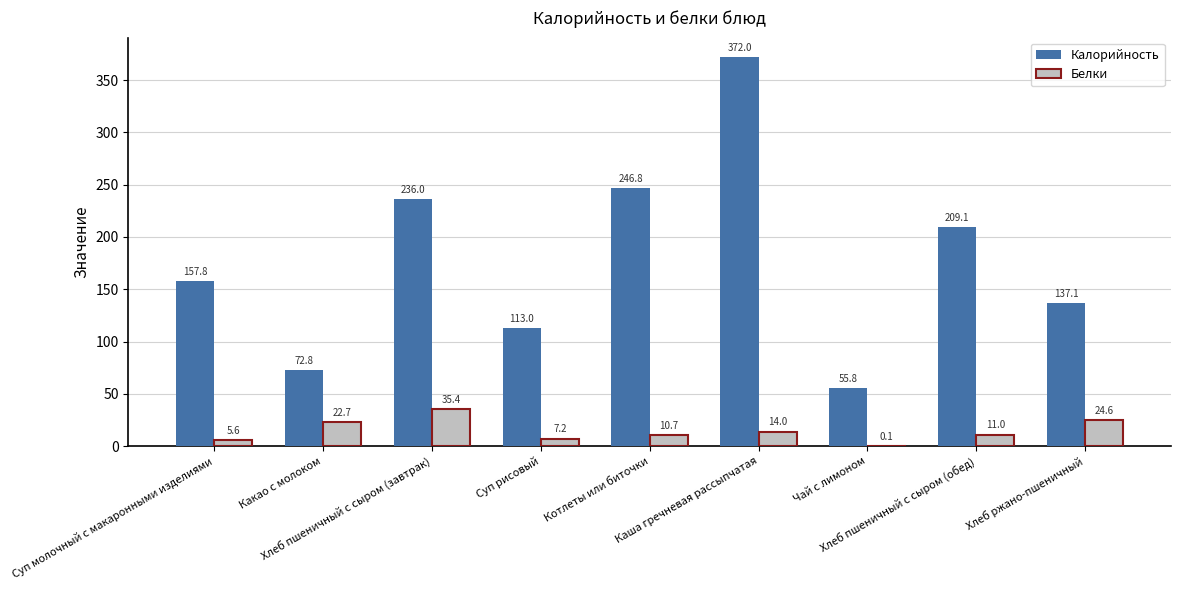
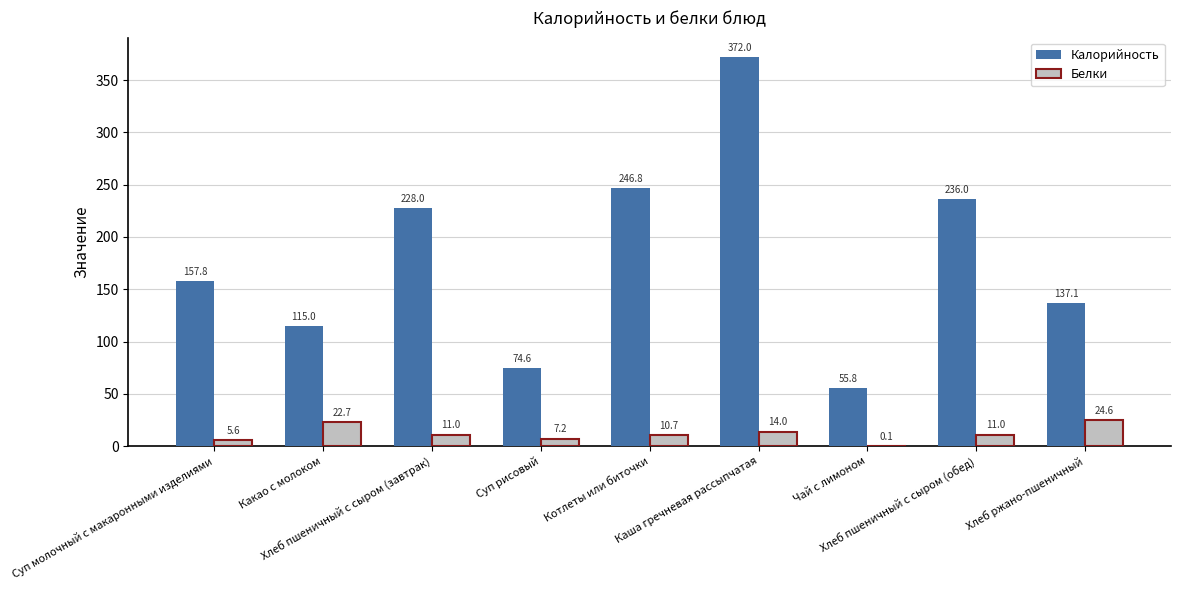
Калорийность, Какао с молоком: 72.8 -> 115.0
Калорийность, Хлеб пшеничный с сыром (завтрак): 236.0 -> 228.0
Белки, Хлеб пшеничный с сыром (завтрак): 35.4 -> 11.0
Калорийность, Суп рисовый: 113.0 -> 74.6
Калорийность, Хлеб пшеничный с сыром (обед): 209.1 -> 236.0
